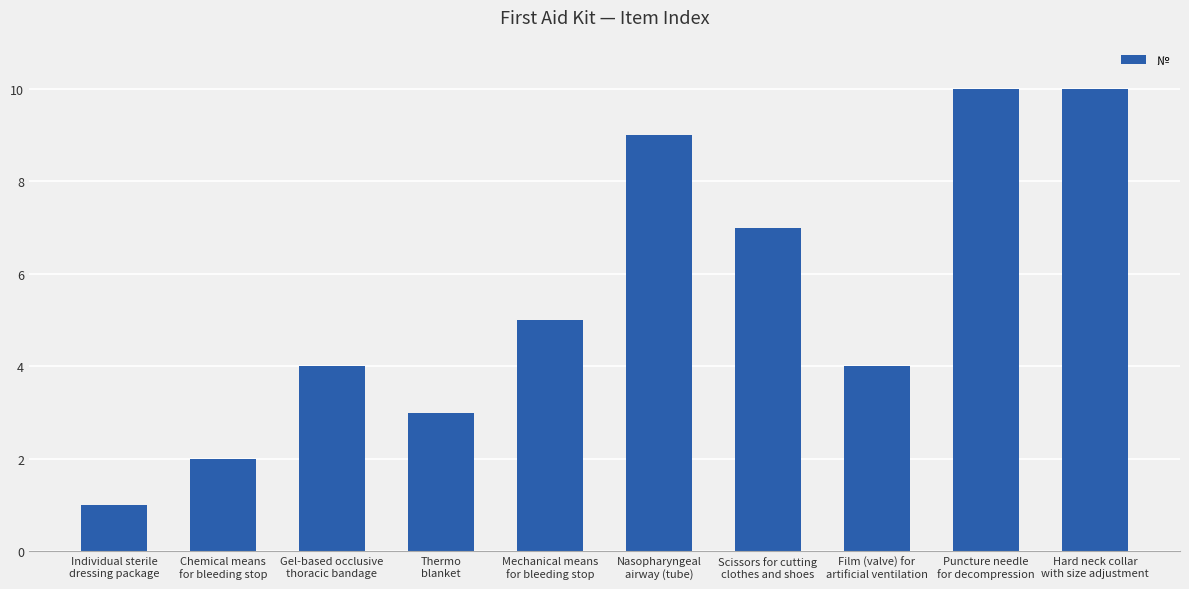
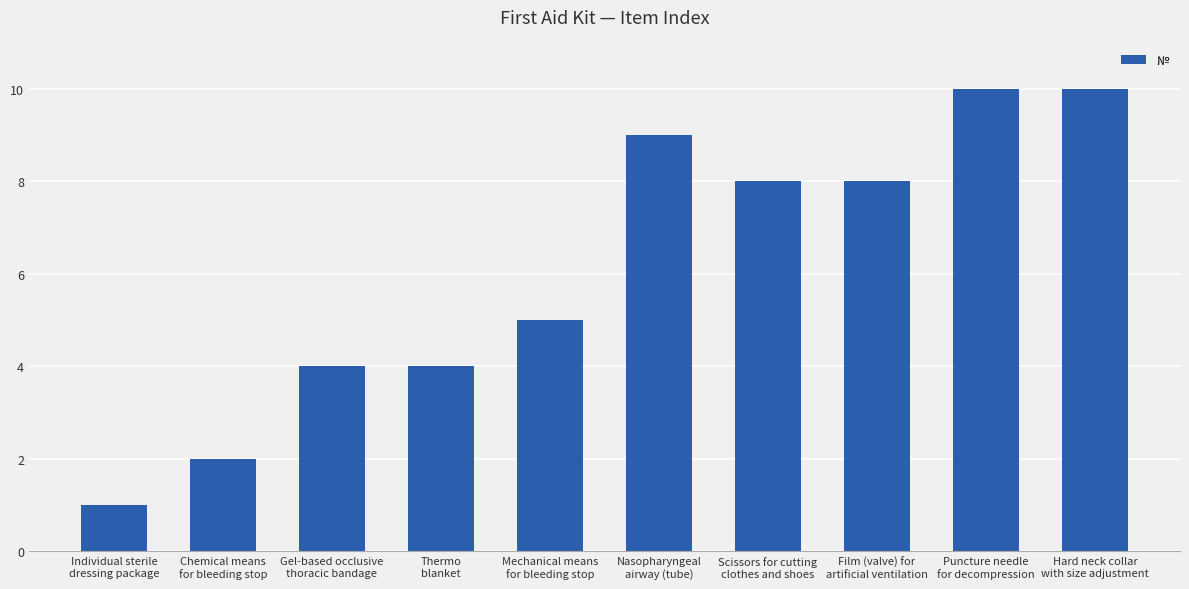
Thermo blanket: 3 -> 4
Scissors for cutting clothes and shoes: 7 -> 8
Film (valve) for artificial ventilation: 4 -> 8
